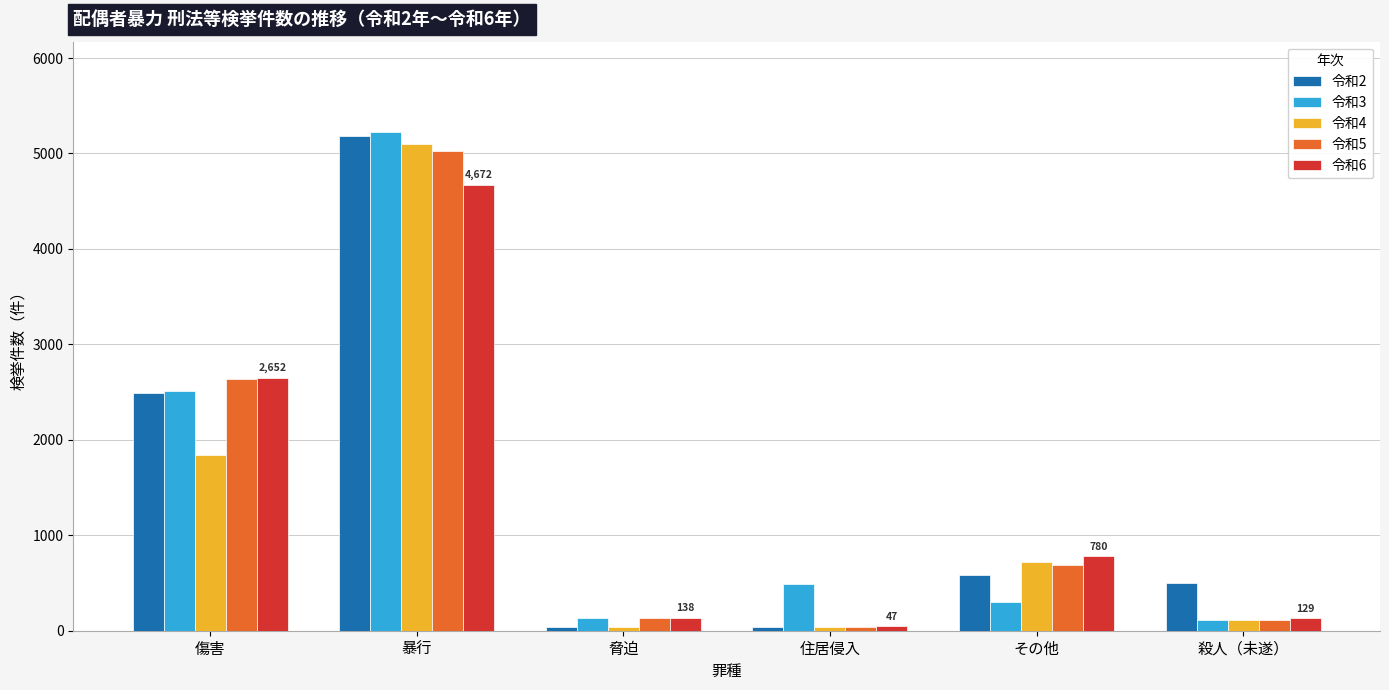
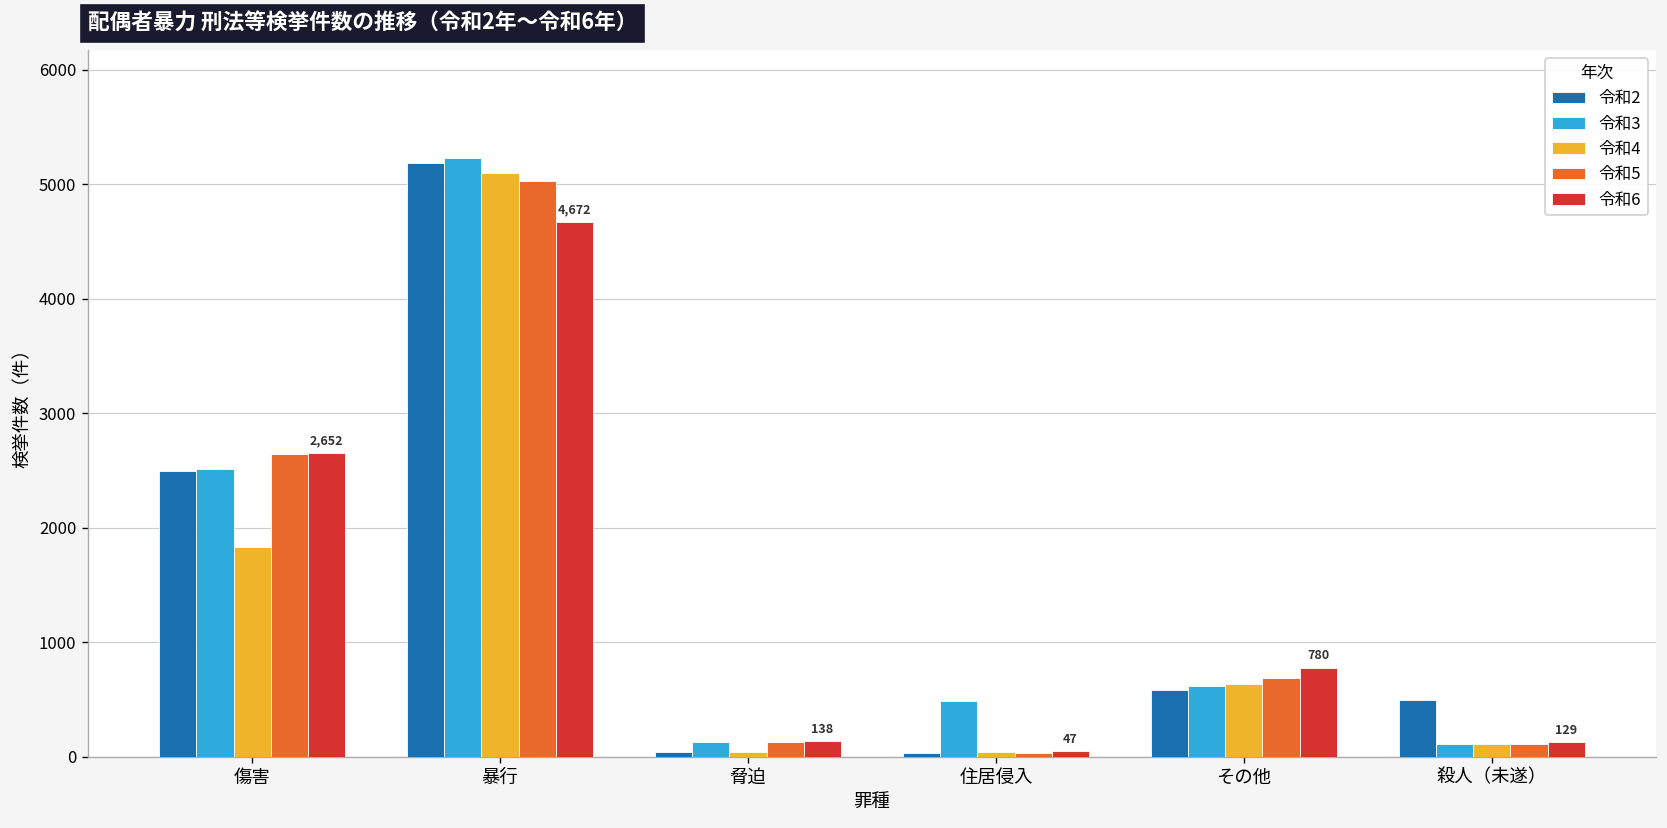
令和3, その他: 300 -> 600
令和4, その他: 700 -> 600
